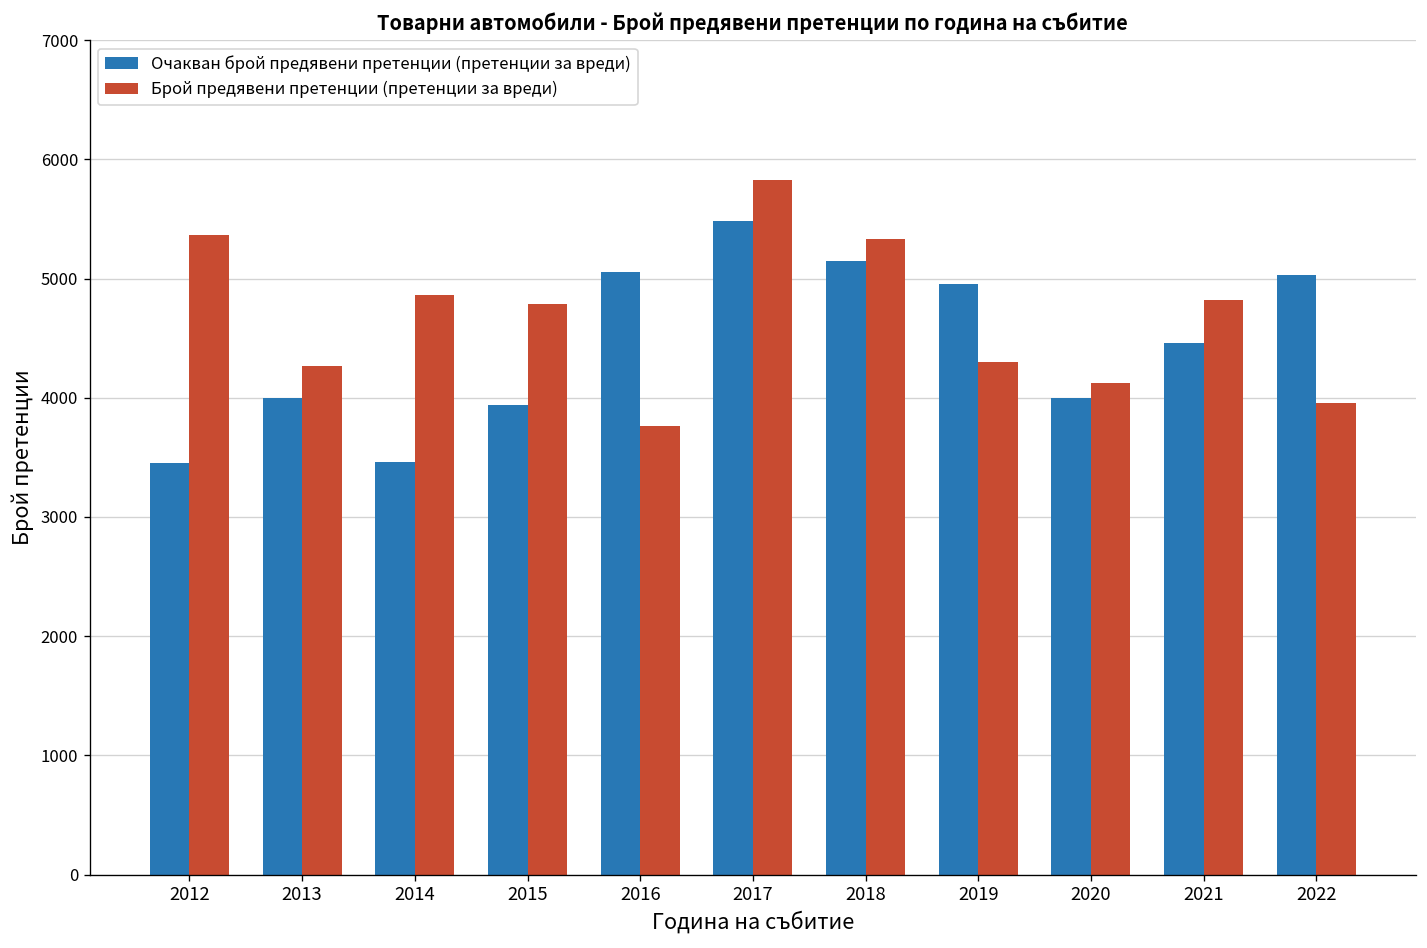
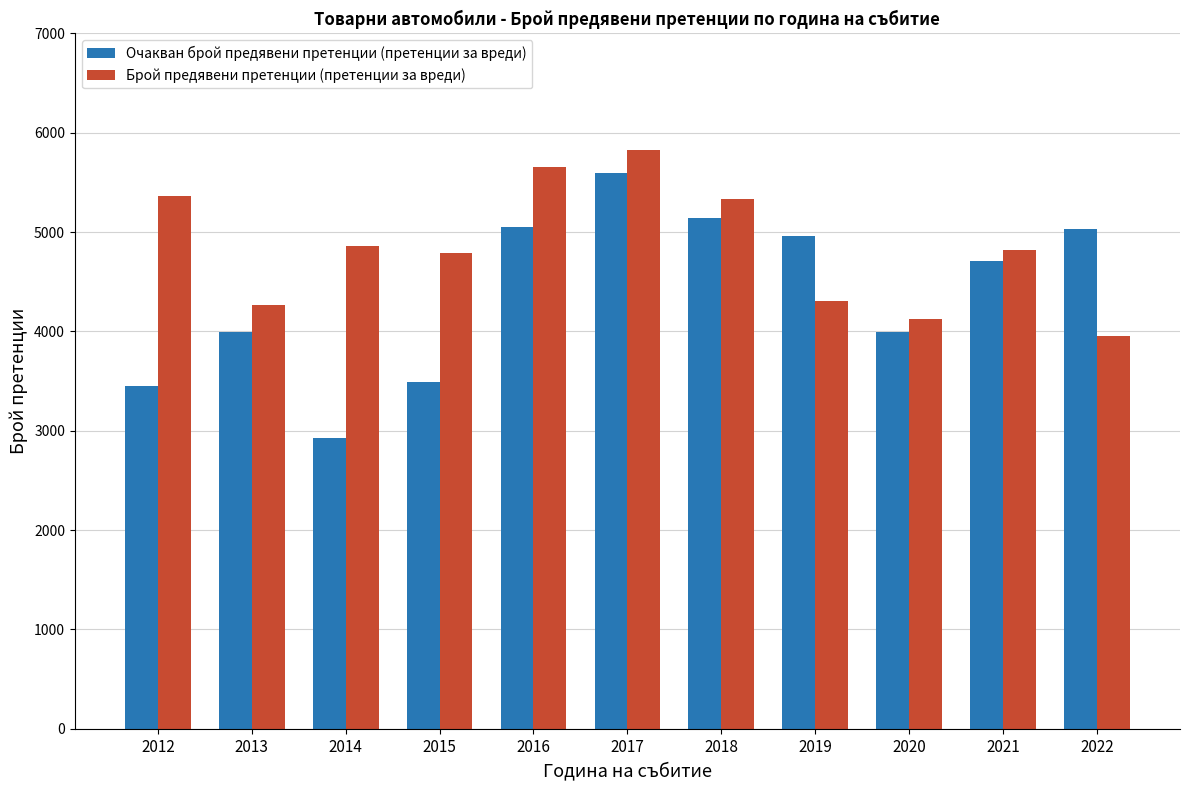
Очакван брой предявени претенции (претенции за вреди), 2014: 3500 -> 2900
Очакван брой предявени претенции (претенции за вреди), 2015: 3900 -> 3500
Брой предявени претенции (претенции за вреди), 2016: 3800 -> 5700
Очакван брой предявени претенции (претенции за вреди), 2017: 5500 -> 5600
Очакван брой предявени претенции (претенции за вреди), 2021: 4500 -> 4700
